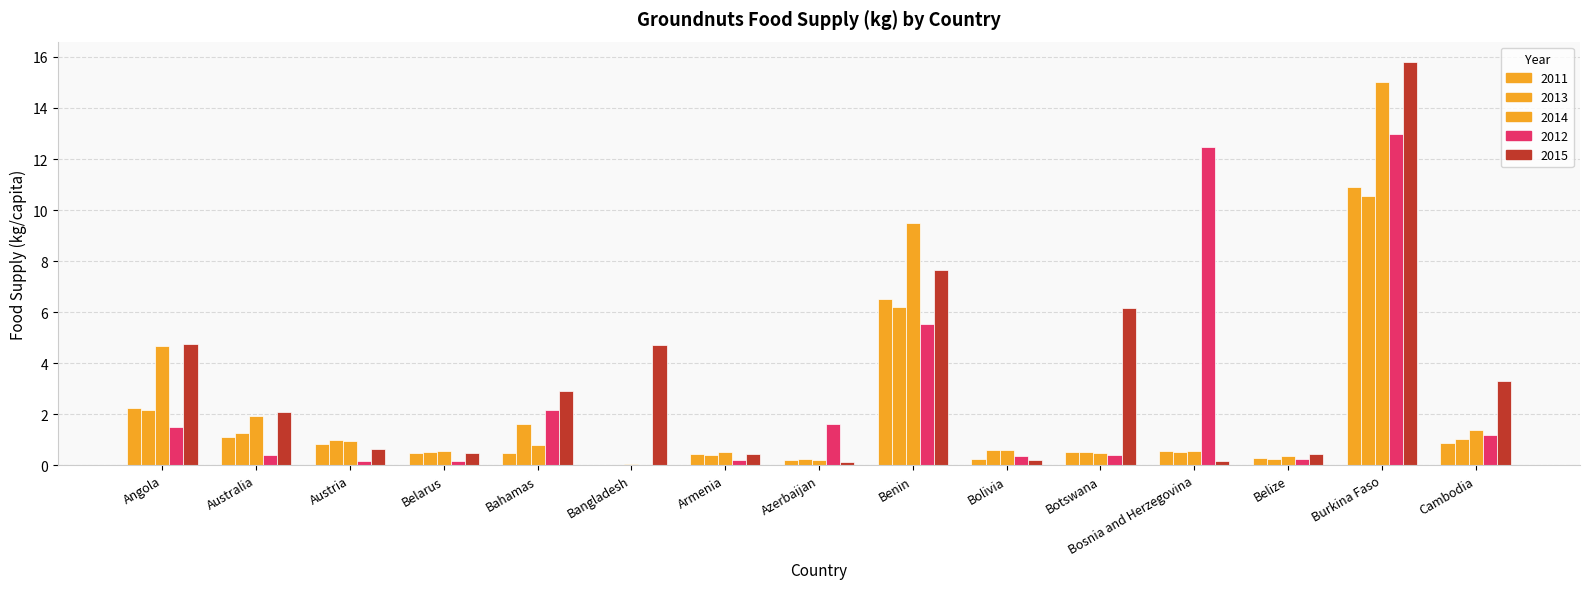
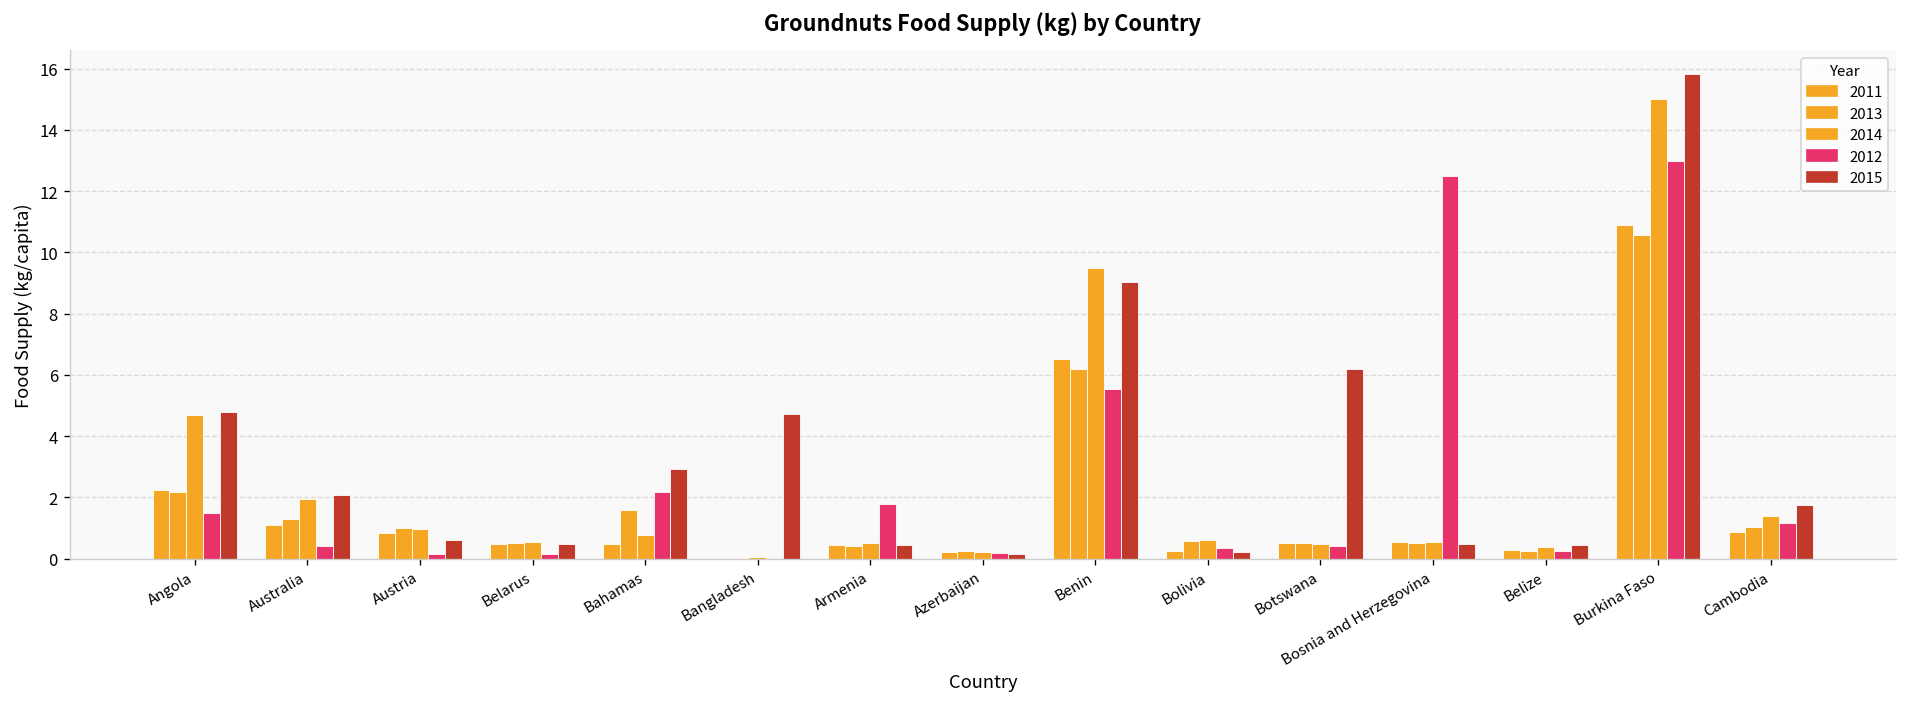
2012, Armenia: 0.2 -> 1.8
2012, Azerbaijan: 1.6 -> 0.2
2015, Benin: 7.6 -> 9.0
2015, Bosnia and Herzegovina: 0.2 -> 0.5
2015, Cambodia: 3.3 -> 1.7
